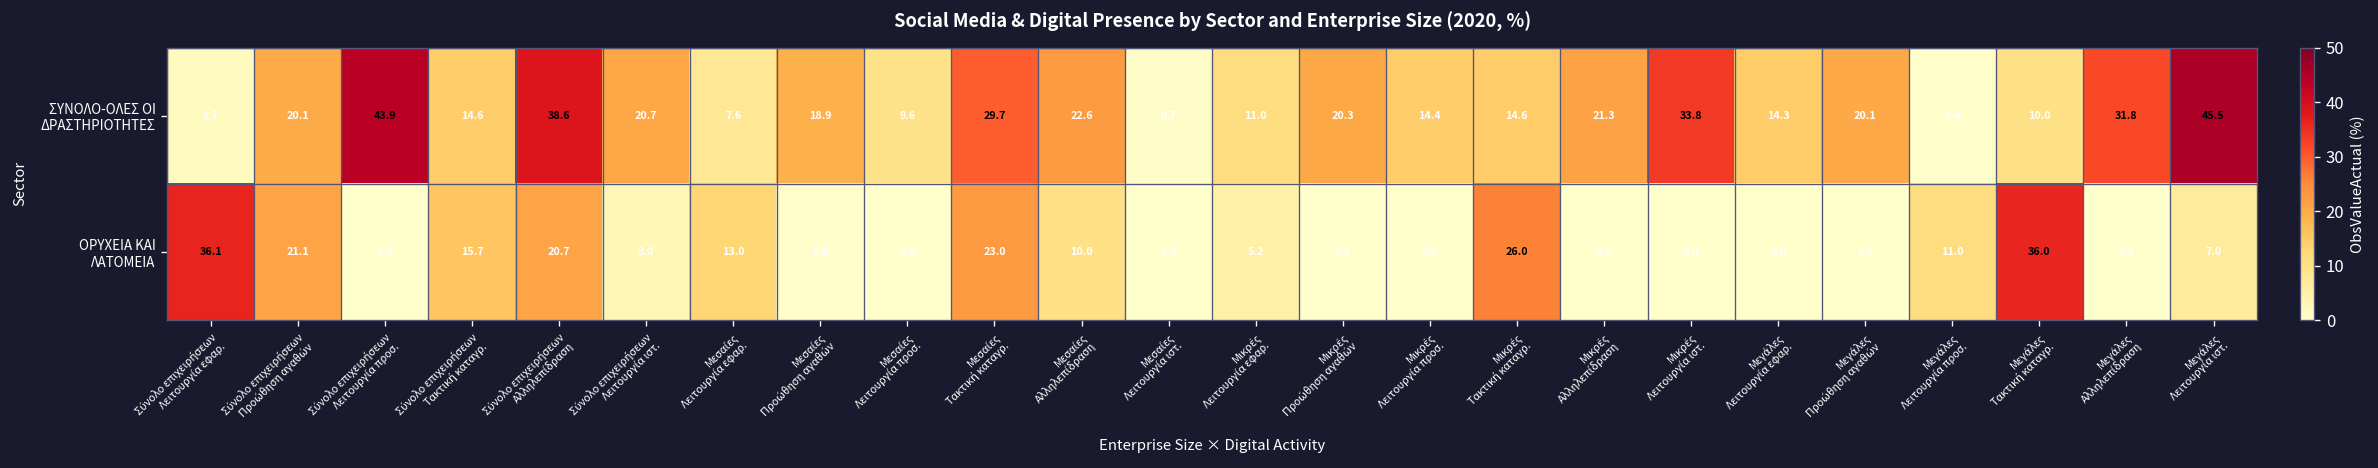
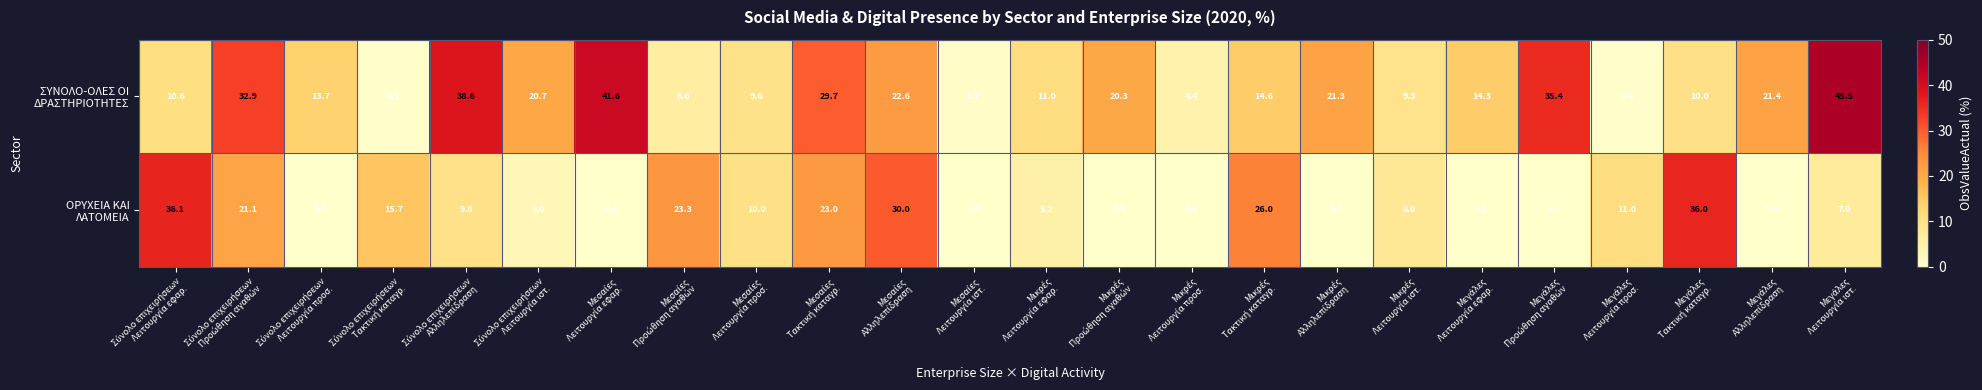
ΣΥΝΟΛΟ-ΟΛΕΣ ΟΙ ΔΡΑΣΤΗΡΙΟΤΗΤΕΣ, Σύνολο επιχειρήσεων Λειτουργία εφαρ.: 1.7 -> 10.6
ΣΥΝΟΛΟ-ΟΛΕΣ ΟΙ ΔΡΑΣΤΗΡΙΟΤΗΤΕΣ, Σύνολο επιχειρήσεων Προώθηση αγαθών: 20.1 -> 32.9
ΣΥΝΟΛΟ-ΟΛΕΣ ΟΙ ΔΡΑΣΤΗΡΙΟΤΗΤΕΣ, Σύνολο επιχειρήσεων Λειτουργία προσ.: 43.9 -> 13.7
ΣΥΝΟΛΟ-ΟΛΕΣ ΟΙ ΔΡΑΣΤΗΡΙΟΤΗΤΕΣ, Σύνολο επιχειρήσεων Τακτική καταγρ.: 14.6 -> 0.5
ΣΥΝΟΛΟ-ΟΛΕΣ ΟΙ ΔΡΑΣΤΗΡΙΟΤΗΤΕΣ, Μεσαίες Λειτουργία εφαρ.: 7.6 -> 41.6
ΣΥΝΟΛΟ-ΟΛΕΣ ΟΙ ΔΡΑΣΤΗΡΙΟΤΗΤΕΣ, Μεσαίες Προώθηση αγαθών: 18.9 -> 6.0
ΣΥΝΟΛΟ-ΟΛΕΣ ΟΙ ΔΡΑΣΤΗΡΙΟΤΗΤΕΣ, Μικρές Λειτουργία προσ.: 14.4 -> 4.4
ΣΥΝΟΛΟ-ΟΛΕΣ ΟΙ ΔΡΑΣΤΗΡΙΟΤΗΤΕΣ, Μικρές Λειτουργία ιστ.: 33.8 -> 9.3
ΣΥΝΟΛΟ-ΟΛΕΣ ΟΙ ΔΡΑΣΤΗΡΙΟΤΗΤΕΣ, Μεγάλες Προώθηση αγαθών: 20.1 -> 35.4
ΣΥΝΟΛΟ-ΟΛΕΣ ΟΙ ΔΡΑΣΤΗΡΙΟΤΗΤΕΣ, Μεγάλες Αλληλεπίδραση: 31.8 -> 21.4
ΟΡΥΧΕΙΑ ΚΑΙ ΛΑΤΟΜΕΙΑ, Σύνολο επιχειρήσεων Αλληλεπίδραση: 20.7 -> 9.8
ΟΡΥΧΕΙΑ ΚΑΙ ΛΑΤΟΜΕΙΑ, Μεσαίες Λειτουργία εφαρ.: 13.0 -> 0.0
ΟΡΥΧΕΙΑ ΚΑΙ ΛΑΤΟΜΕΙΑ, Μεσαίες Προώθηση αγαθών: 0.4 -> 23.3
ΟΡΥΧΕΙΑ ΚΑΙ ΛΑΤΟΜΕΙΑ, Μεσαίες Λειτουργία προσ.: 0.0 -> 10.0
ΟΡΥΧΕΙΑ ΚΑΙ ΛΑΤΟΜΕΙΑ, Μεσαίες Αλληλεπίδραση: 10.0 -> 30.0
ΟΡΥΧΕΙΑ ΚΑΙ ΛΑΤΟΜΕΙΑ, Μικρές Λειτουργία ιστ.: 0.0 -> 8.0
